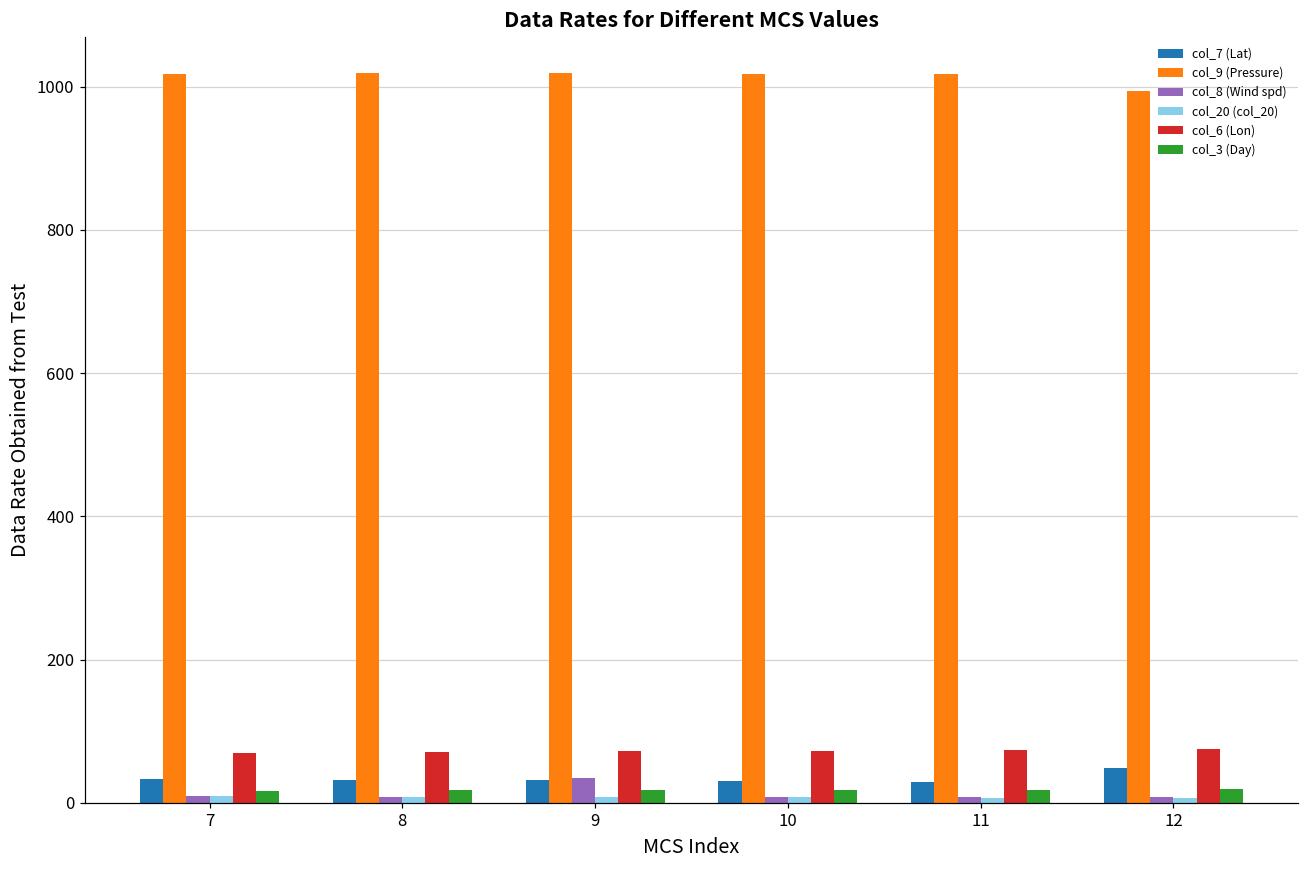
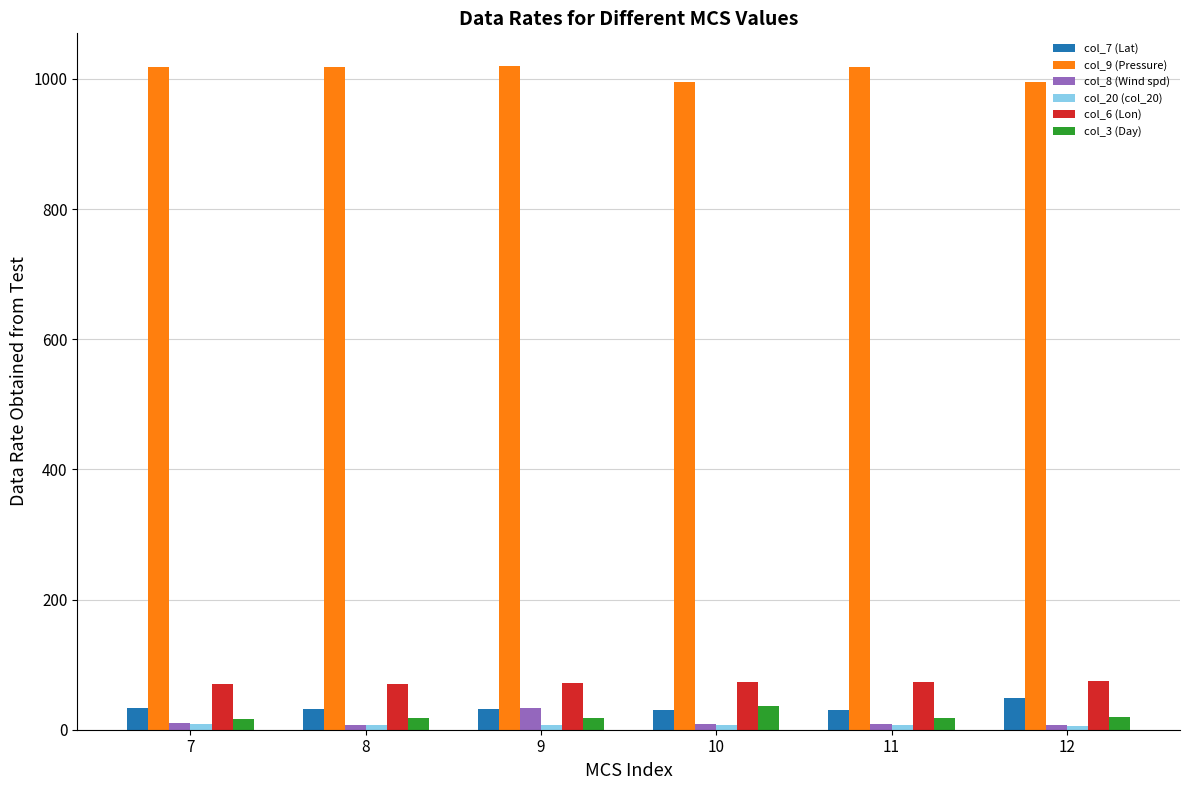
col_9 (Pressure), 10: 1020 -> 990
col_3 (Day), 10: 20 -> 40
